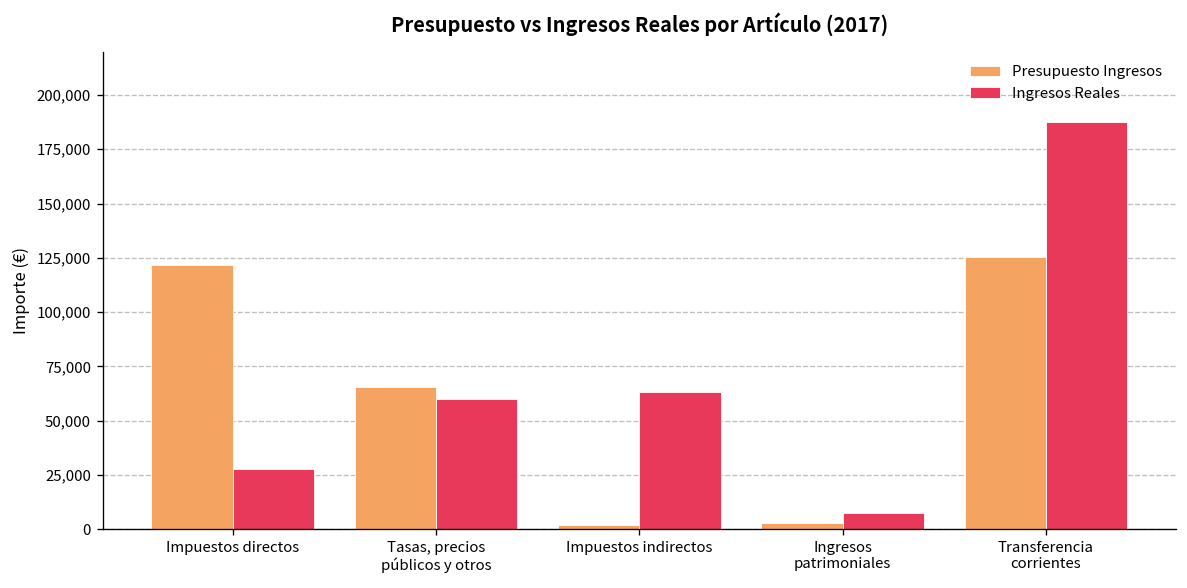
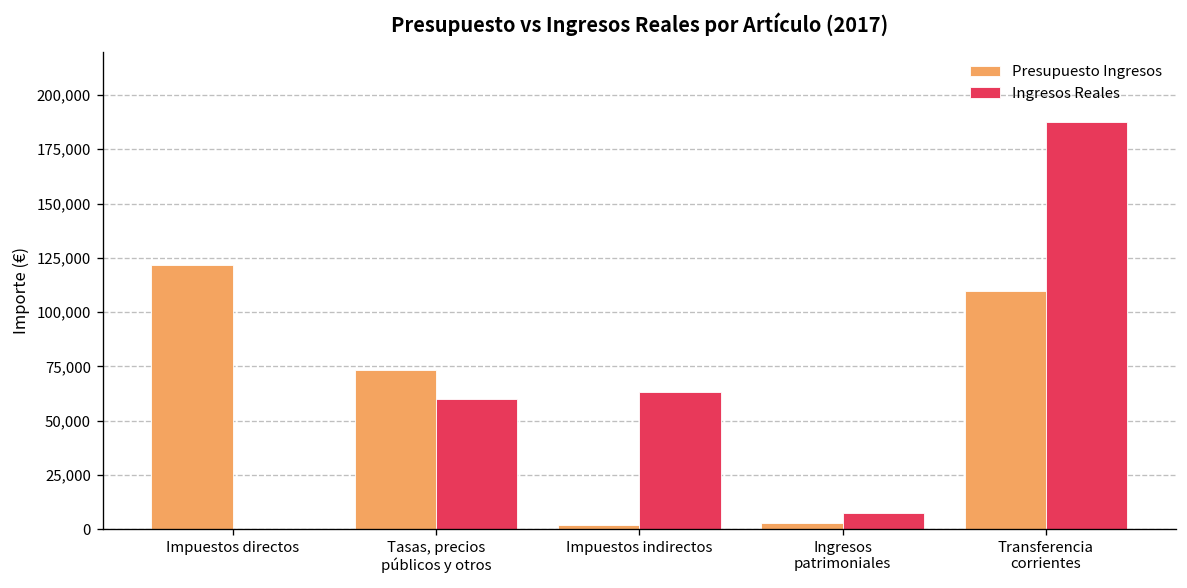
Ingresos Reales, Impuestos directos: 28,000 -> 0
Presupuesto Ingresos, Tasas, precios públicos y otros: 65,000 -> 73,000
Presupuesto Ingresos, Transferencia corrientes: 125,000 -> 110,000
